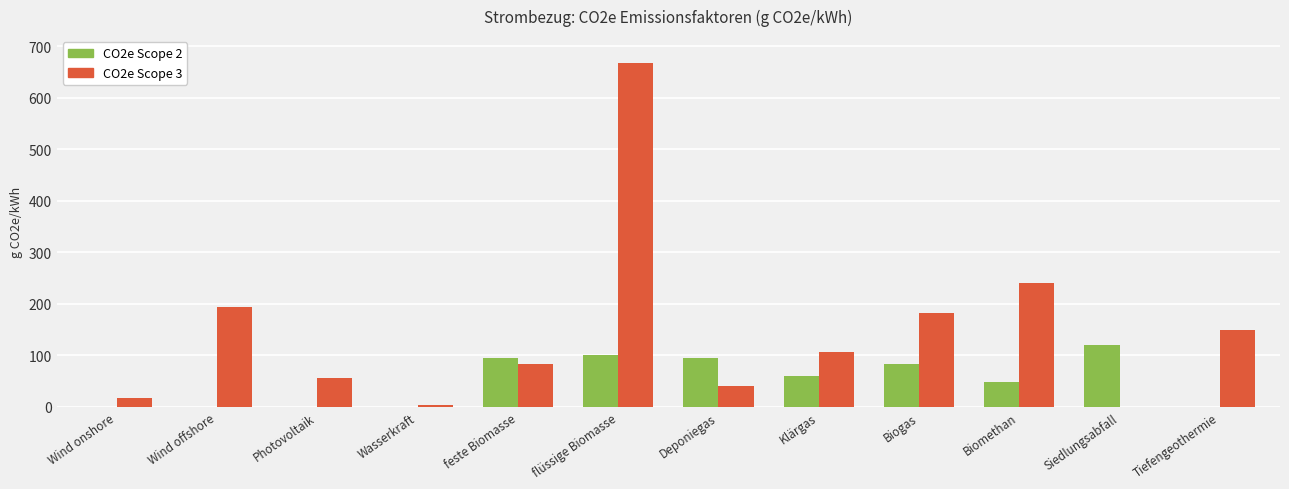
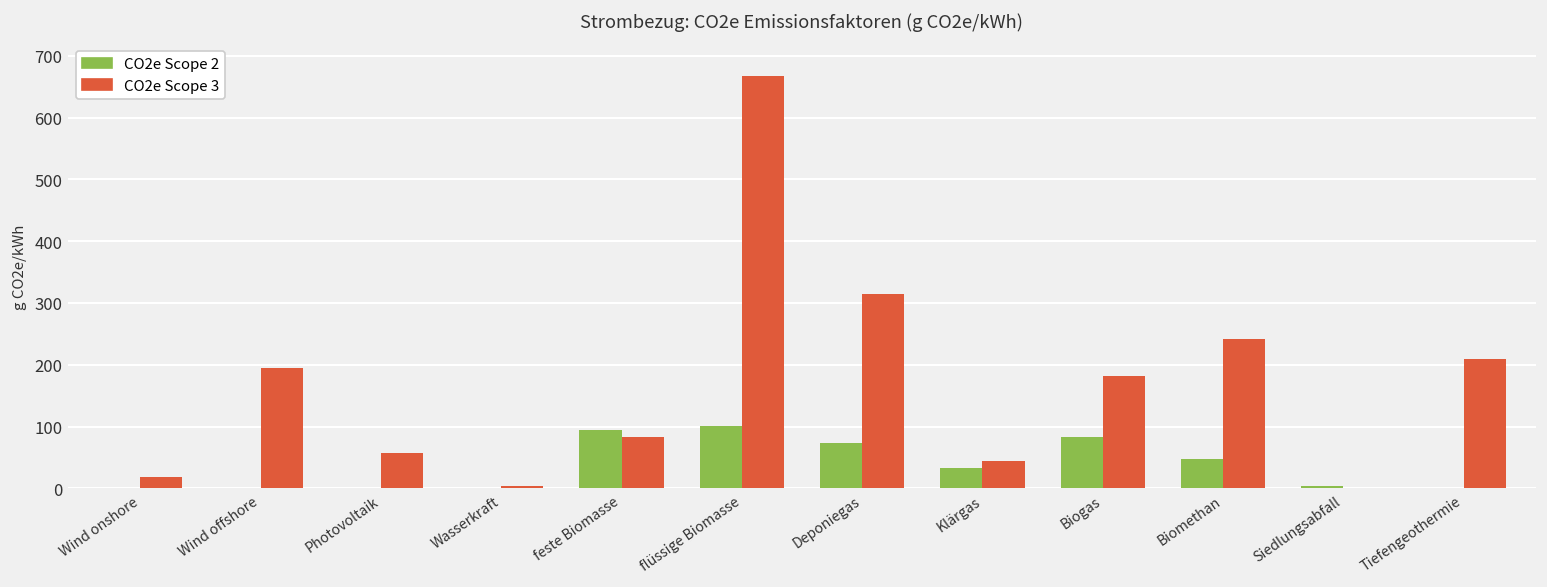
CO2e Scope 2, Deponiegas: 100 -> 70
CO2e Scope 3, Deponiegas: 40 -> 310
CO2e Scope 2, Klärgas: 60 -> 30
CO2e Scope 3, Klärgas: 110 -> 40
CO2e Scope 2, Siedlungsabfall: 120 -> 0
CO2e Scope 3, Tiefengeothermie: 150 -> 210
